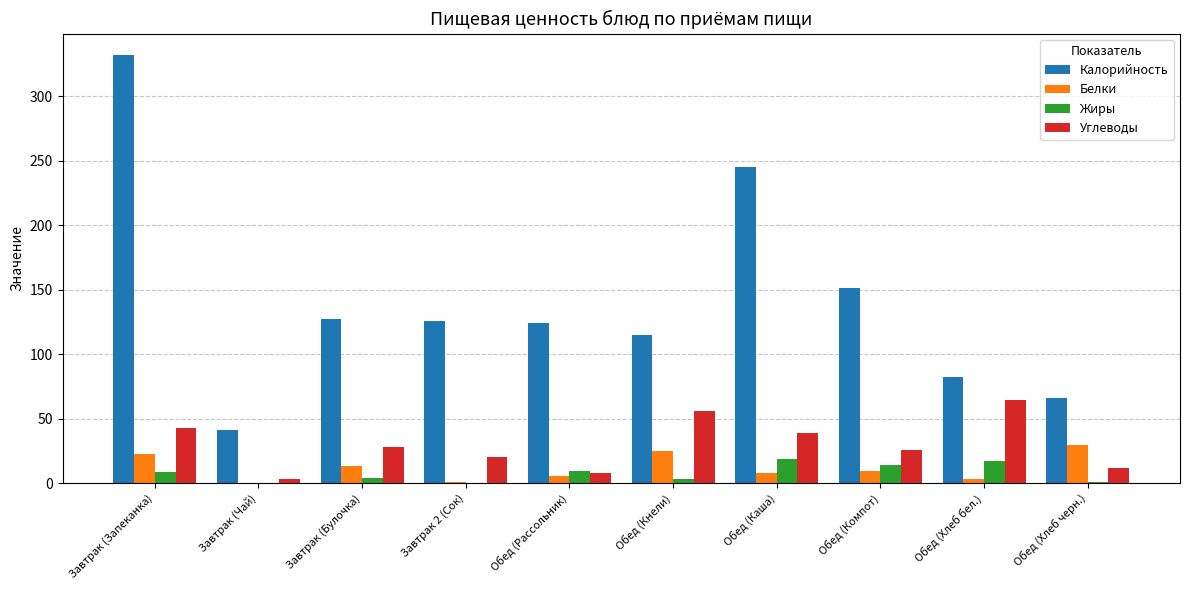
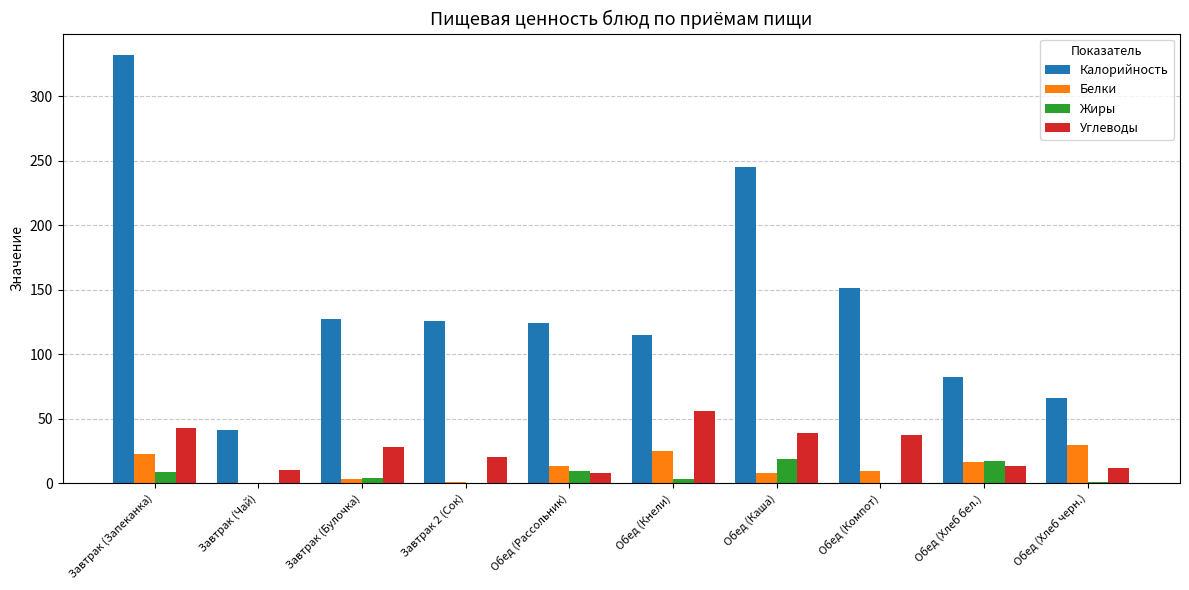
Углеводы, Завтрак (Чай): 3 -> 10
Белки, Завтрак (Булочка): 13 -> 4
Белки, Обед (Рассольник): 5 -> 13
Жиры, Обед (Компот): 14 -> 0
Углеводы, Обед (Компот): 26 -> 37
Белки, Обед (Хлеб бел.): 3 -> 16
Углеводы, Обед (Хлеб бел.): 64 -> 13
